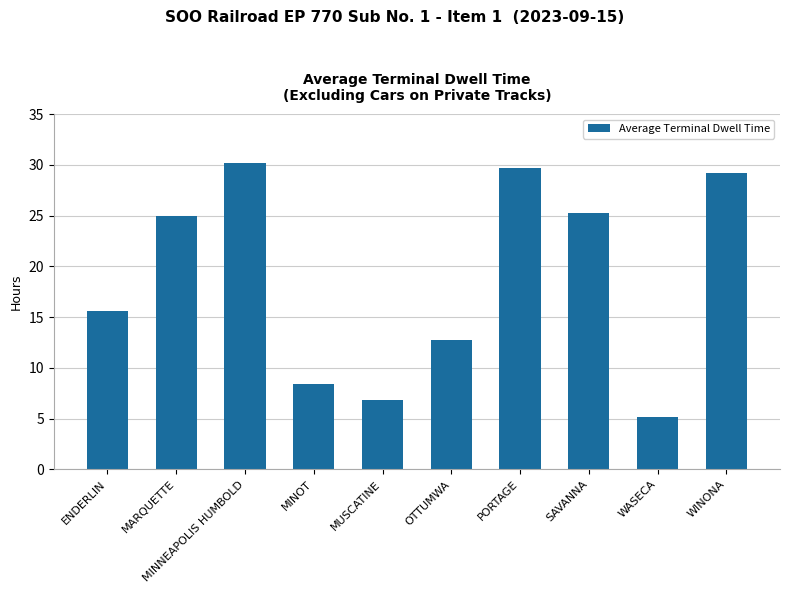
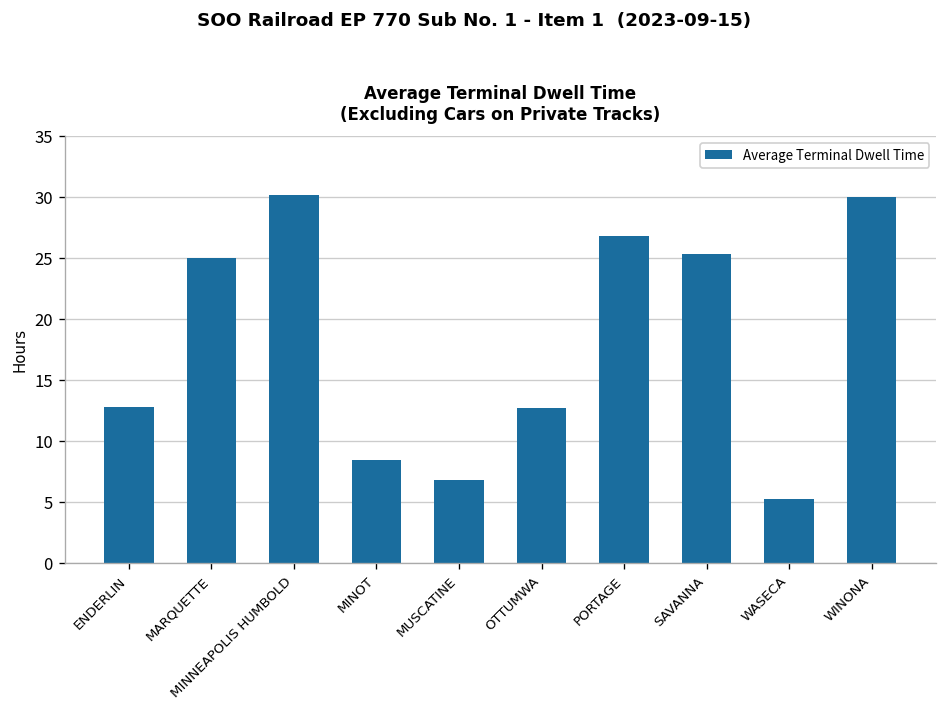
ENDERLIN: 15.6 -> 12.8
PORTAGE: 29.7 -> 26.8
WINONA: 29.2 -> 30.0
